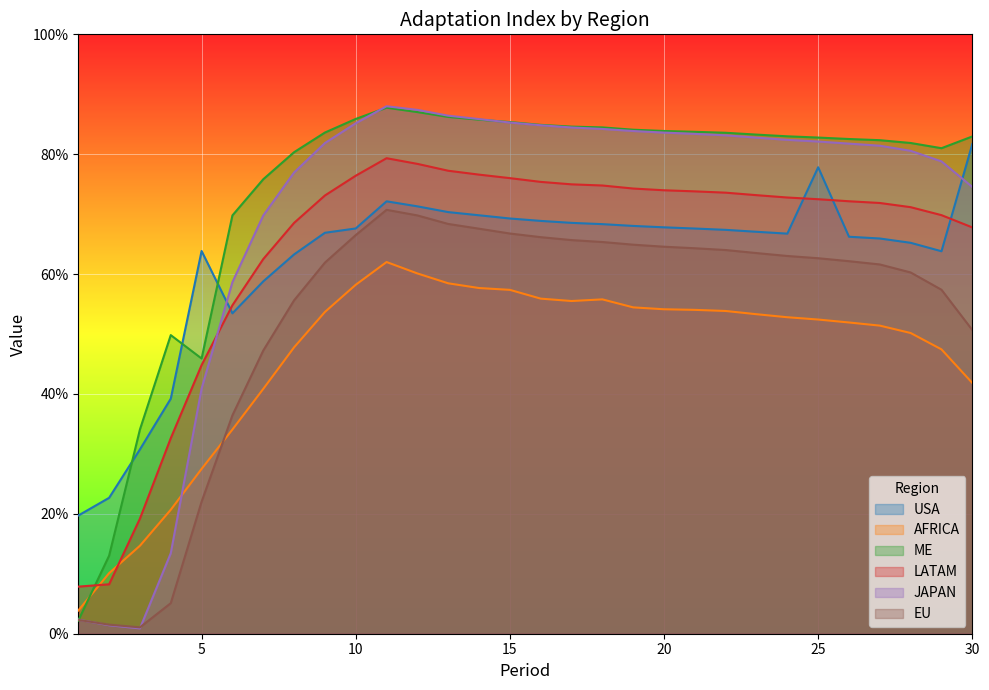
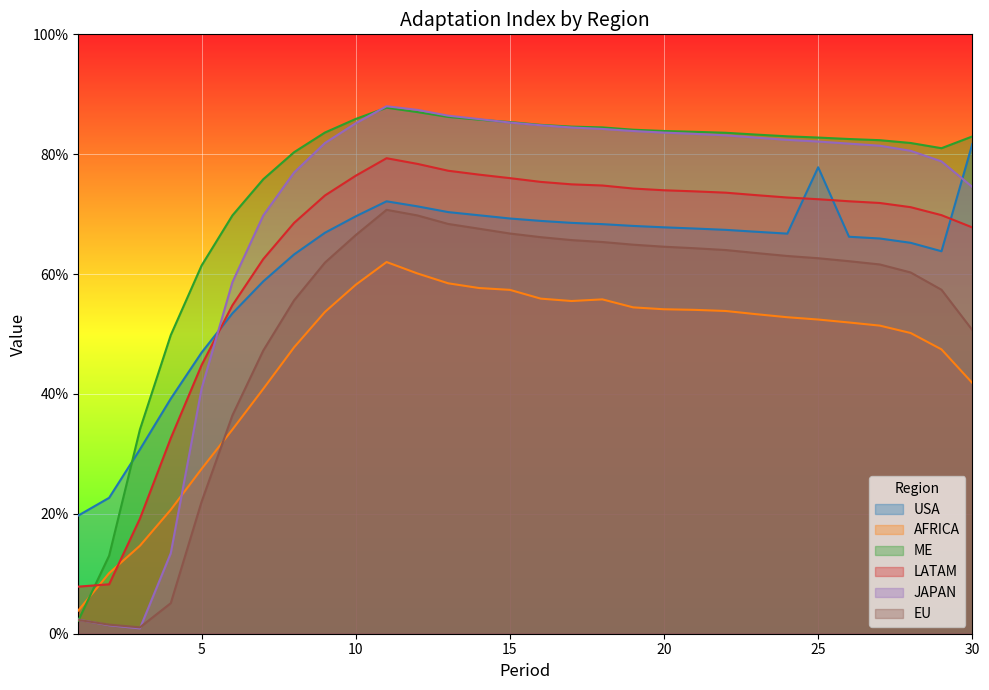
USA, 5: 64% -> 47%
ME, 5: 46% -> 61%
USA, 10: 68% -> 70%
